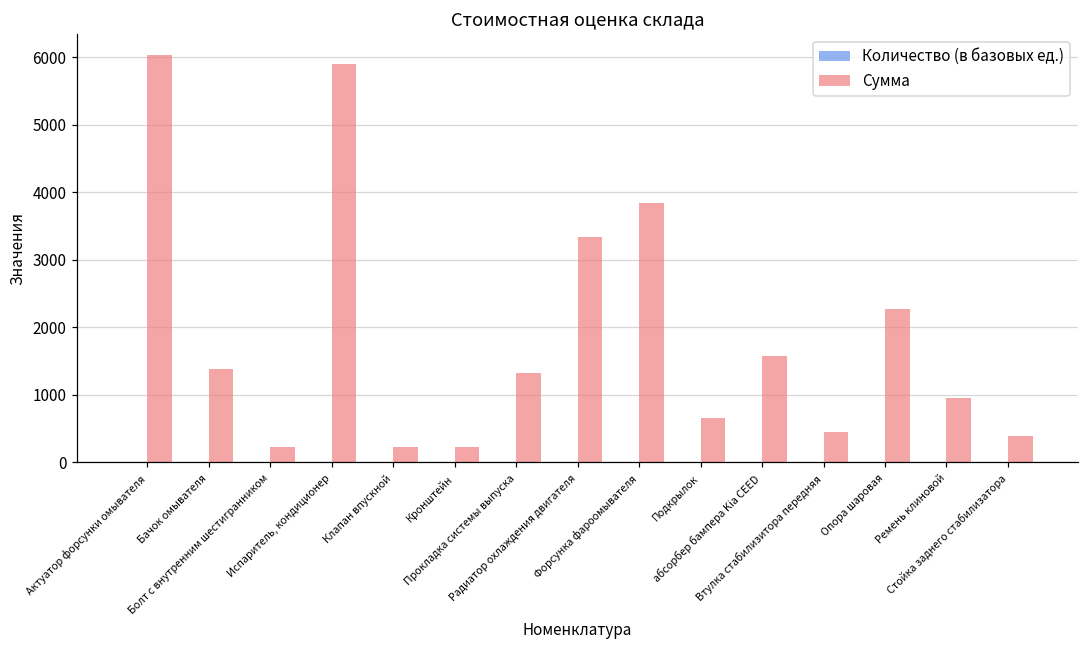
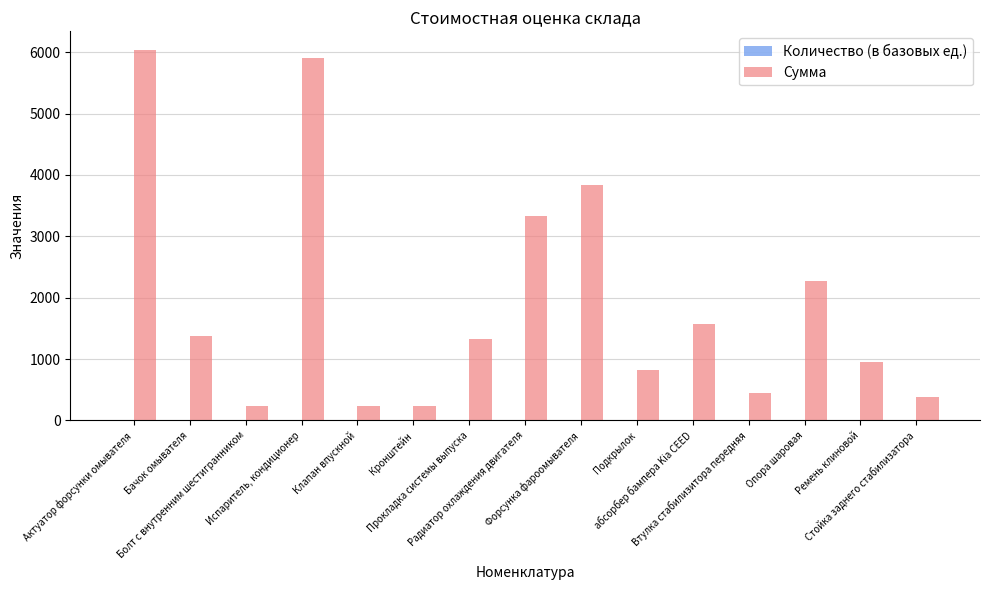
Сумма, Подкрылок: 700 -> 800
